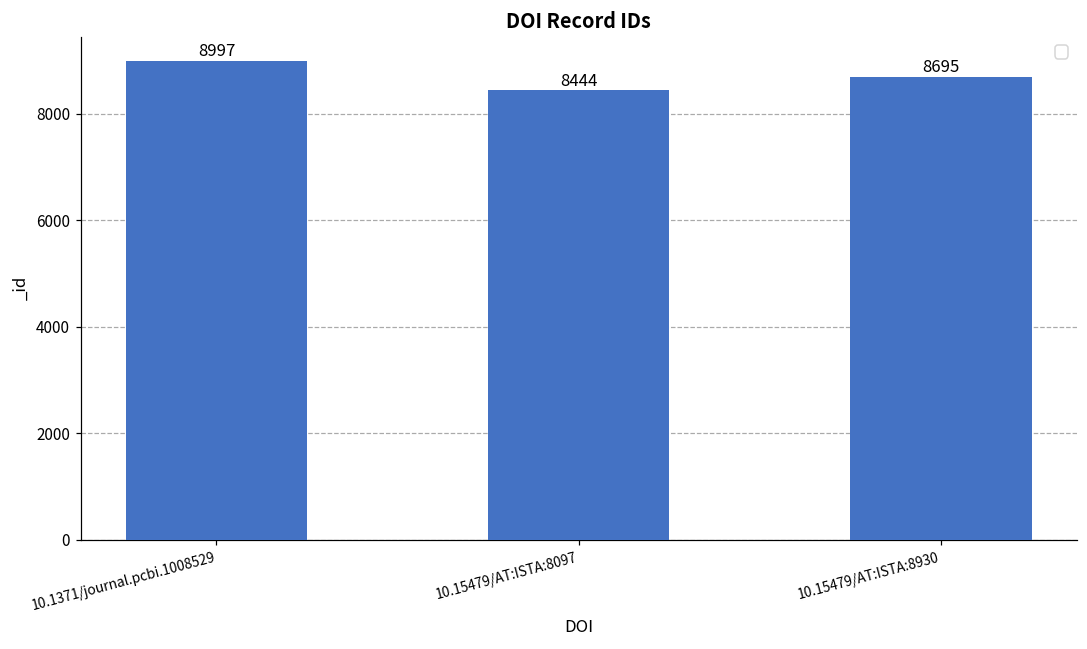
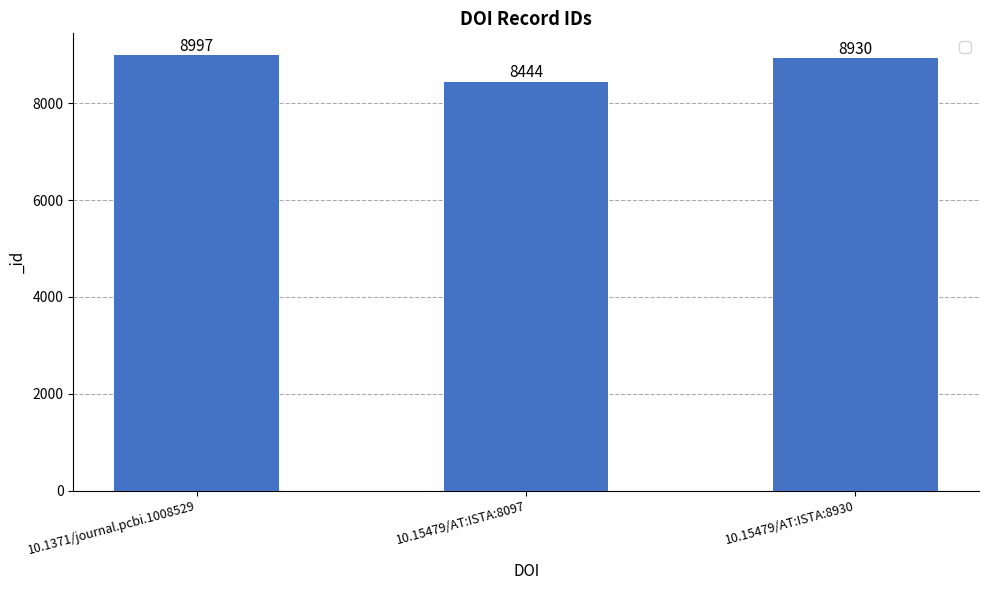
10.15479/AT:ISTA:8930: 8695 -> 8930
